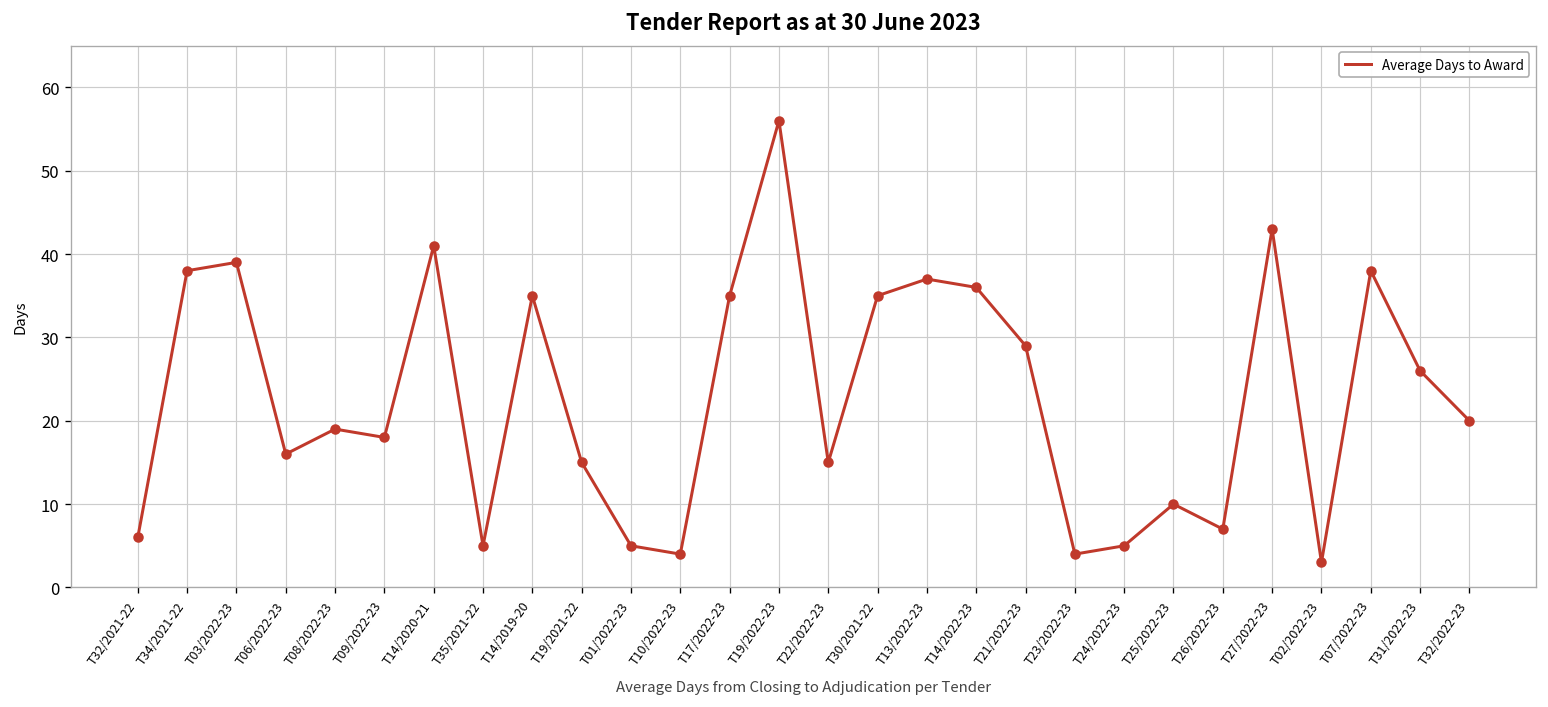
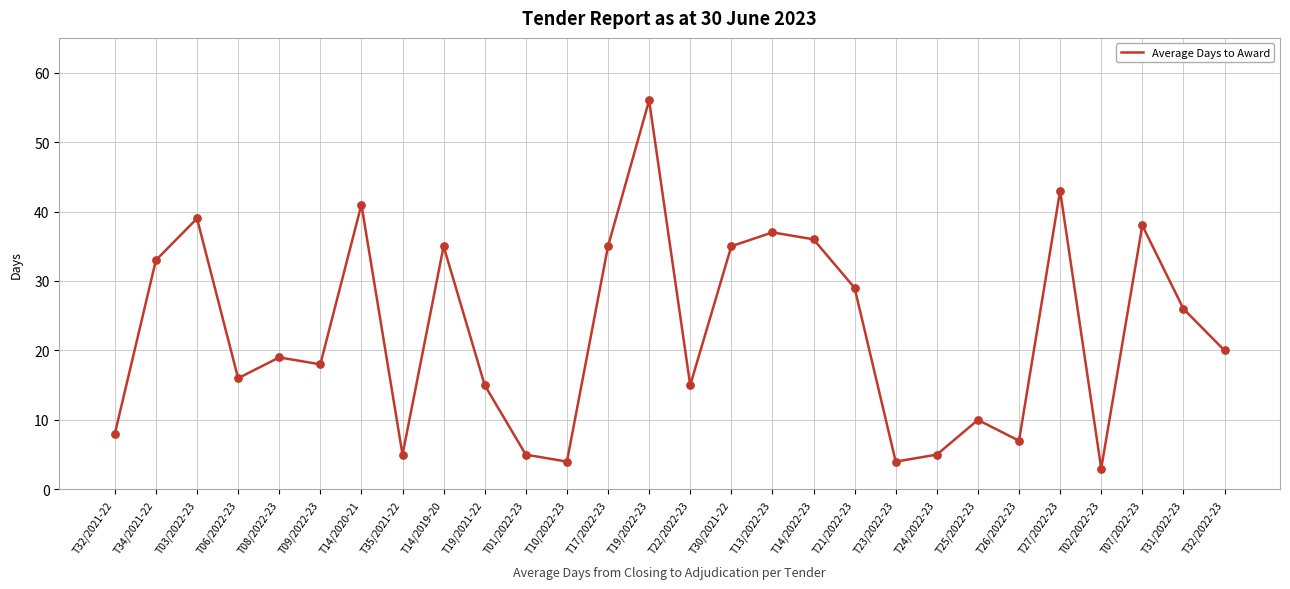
T32/2021-22: 6 -> 8
T34/2021-22: 38 -> 33
